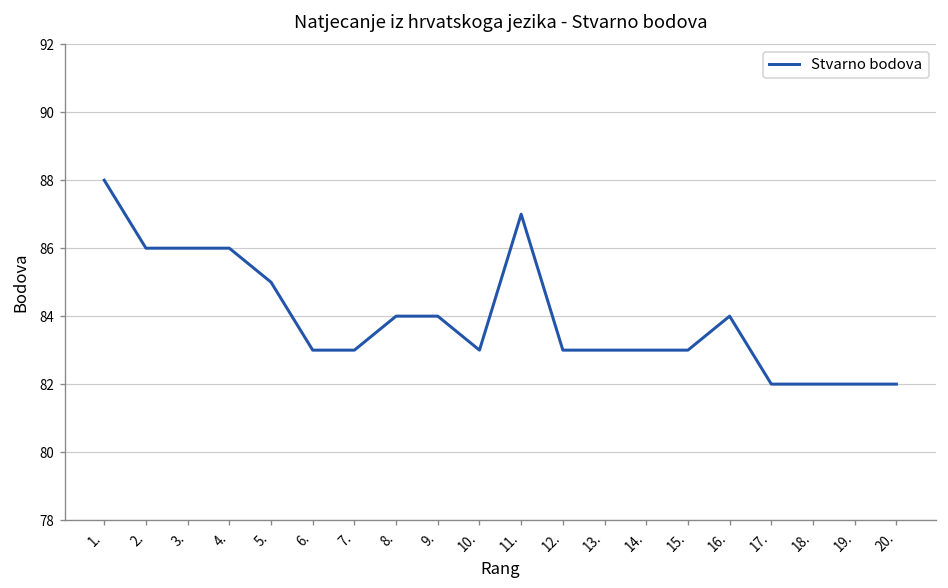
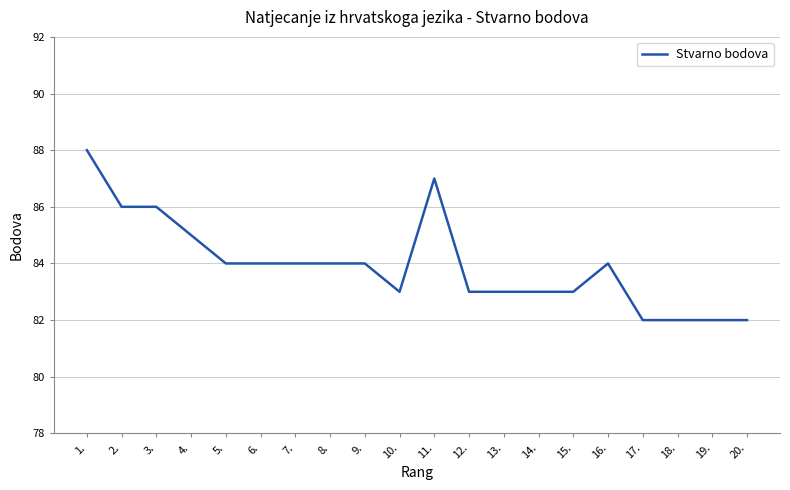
4.: 86 -> 85
5.: 85 -> 84
6.: 83 -> 84
7.: 83 -> 84
